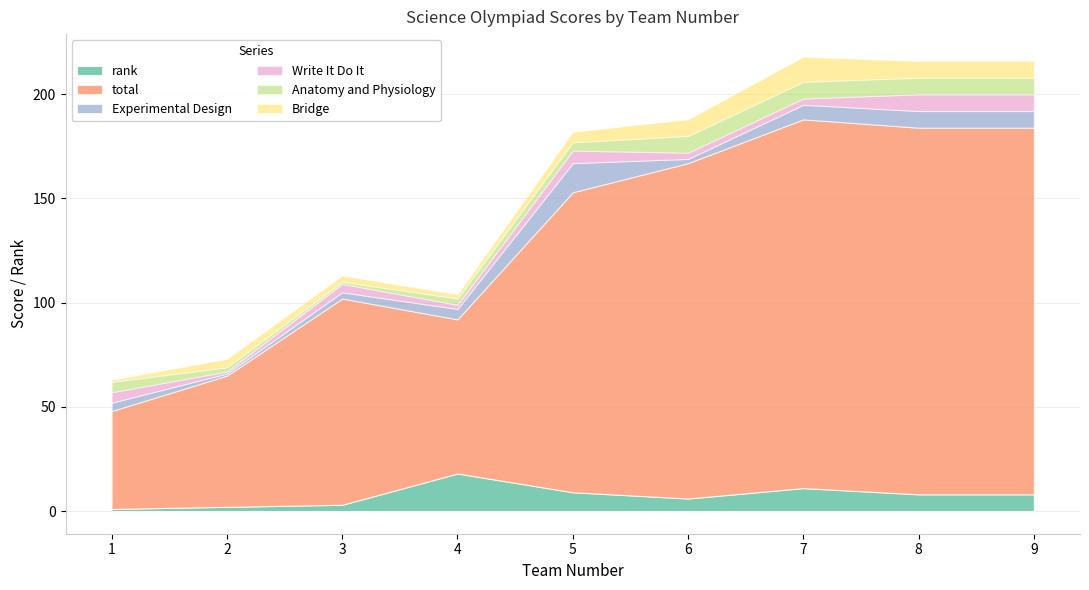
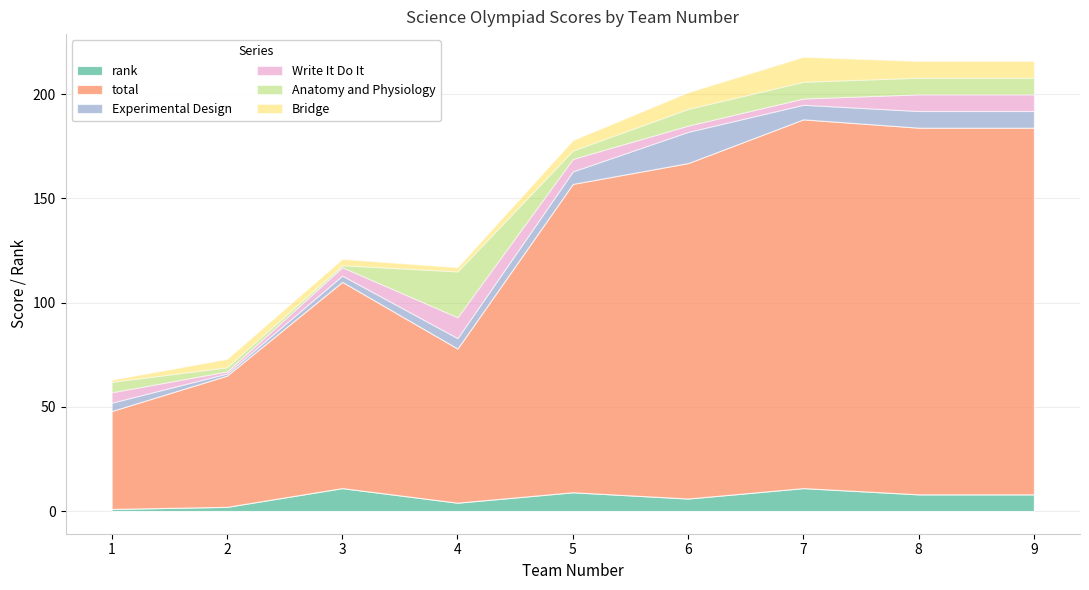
rank, 3: 3 -> 11
rank, 4: 18 -> 4
Write It Do It, 4: 2 -> 10
Anatomy and Physiology, 4: 3 -> 22
total, 5: 144 -> 148
Experimental Design, 5: 14 -> 6
Experimental Design, 6: 2 -> 15
